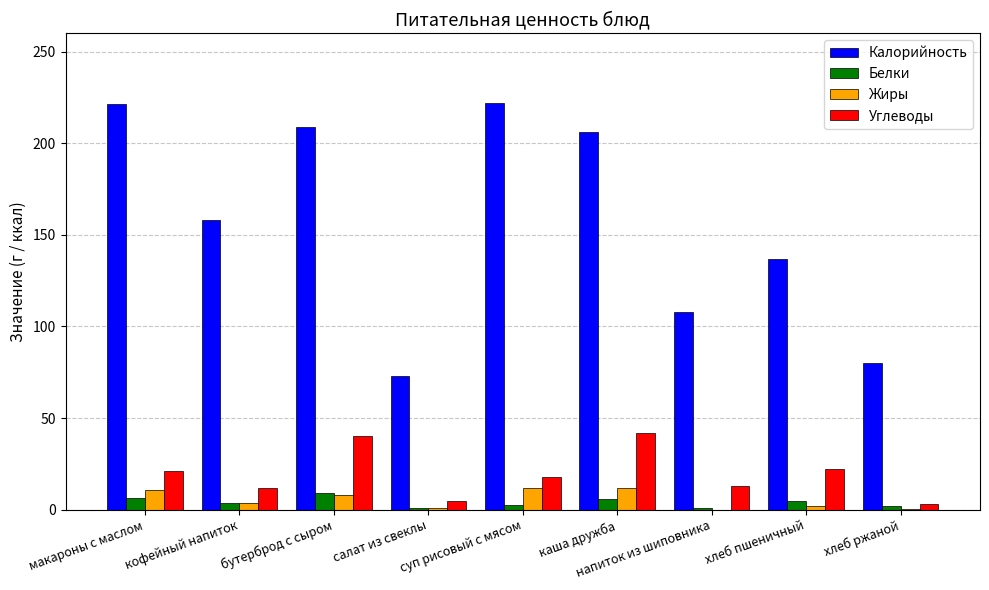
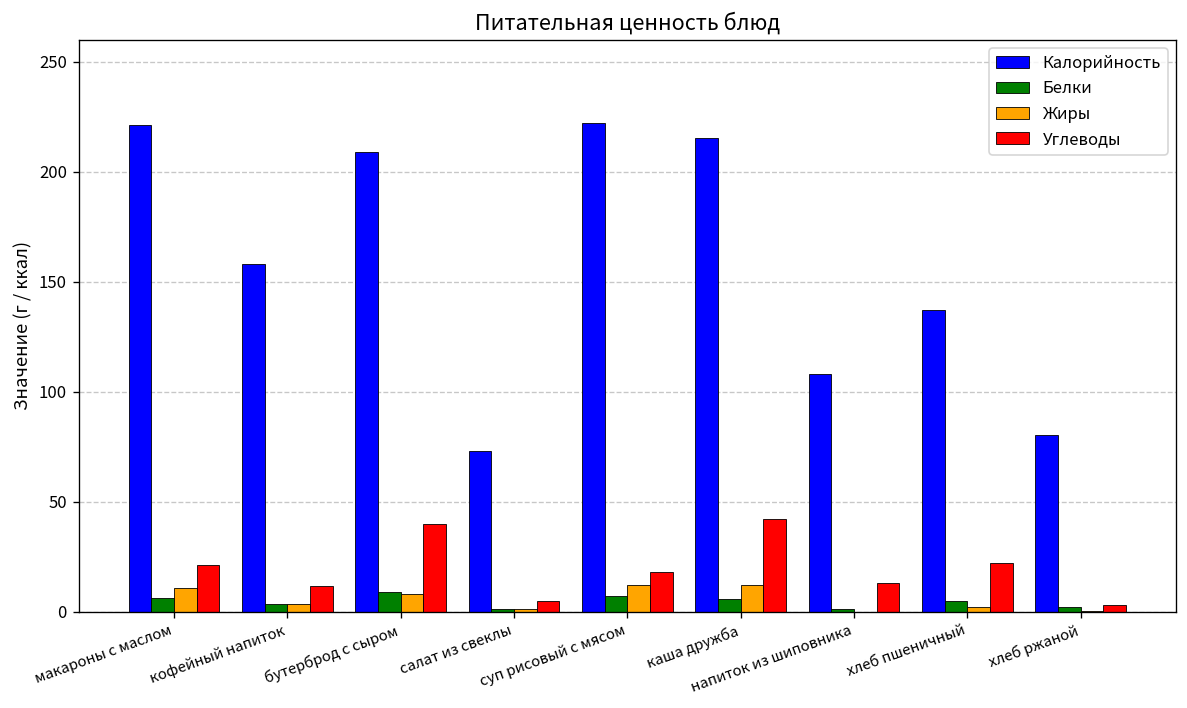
Белки, суп рисовый с мясом: 2 -> 7
Калорийность, каша дружба: 206 -> 215
